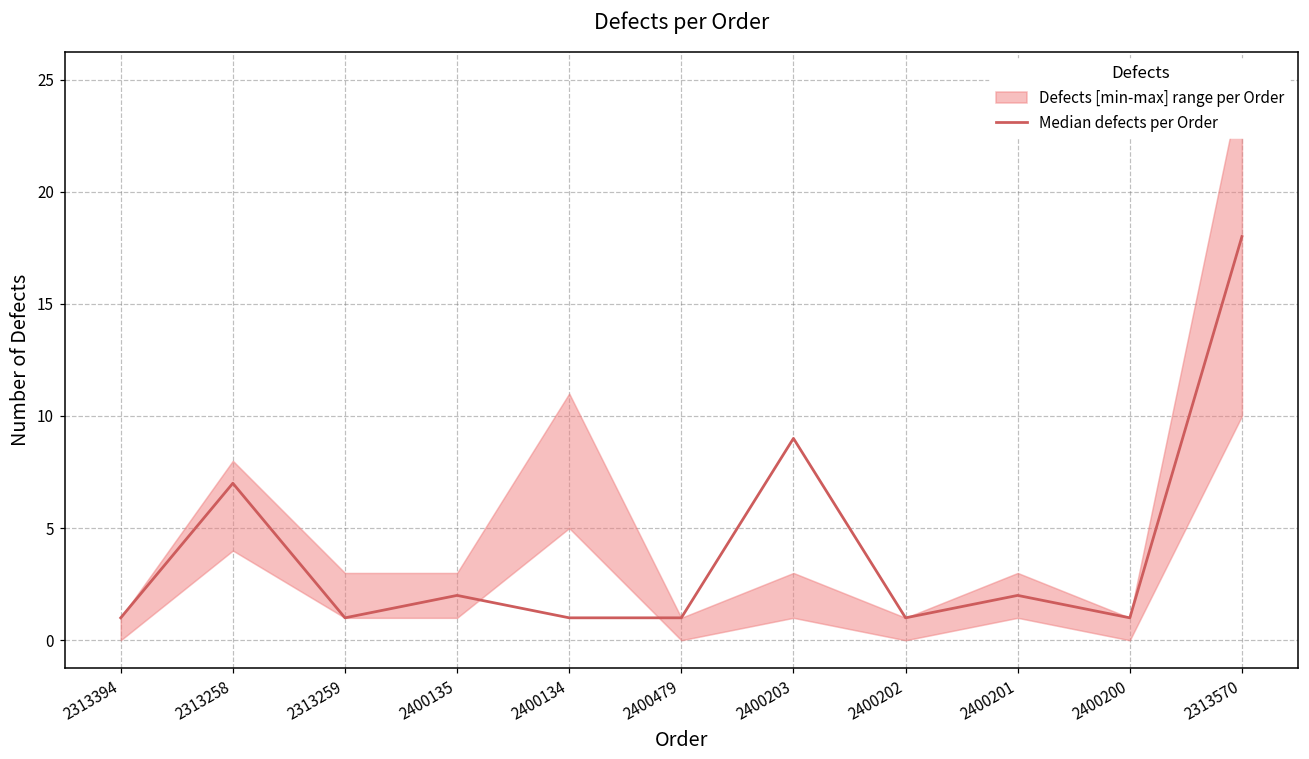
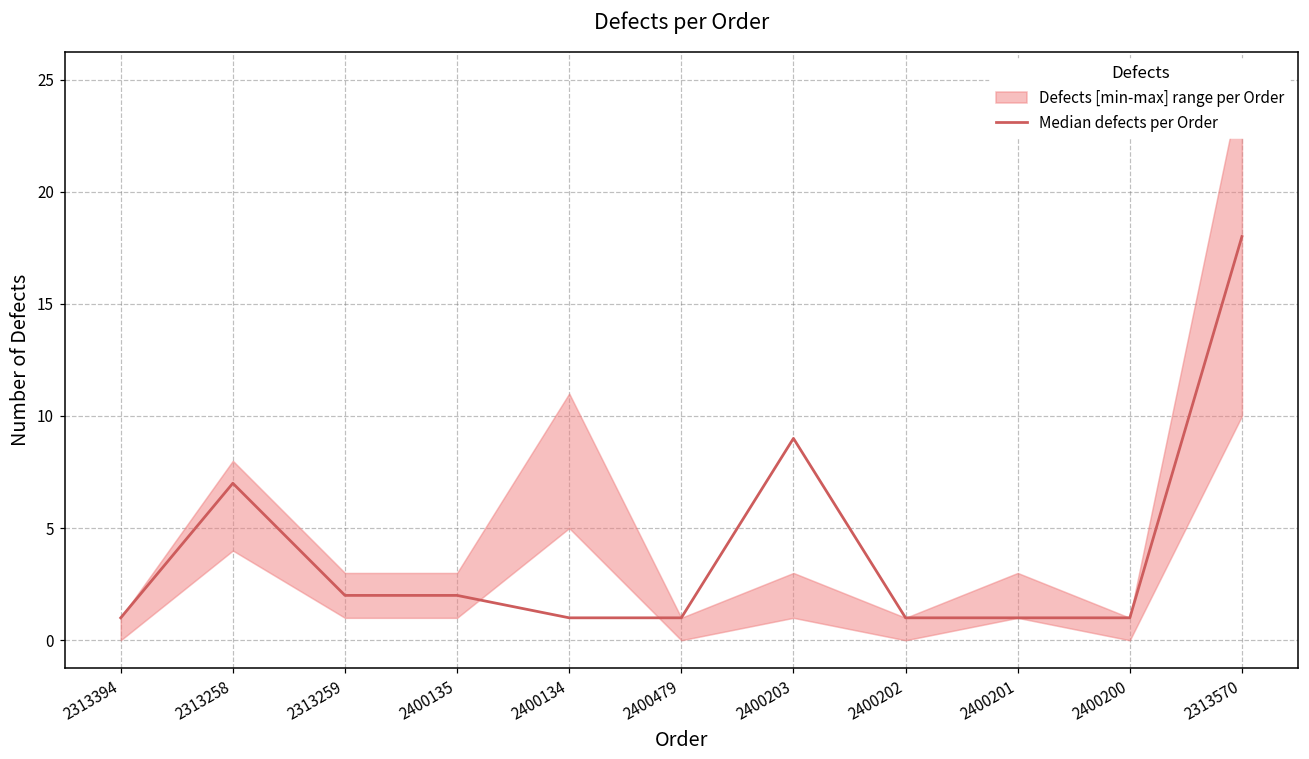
Median defects per Order, 2313259: 1 -> 2
Median defects per Order, 2400201: 2 -> 1
